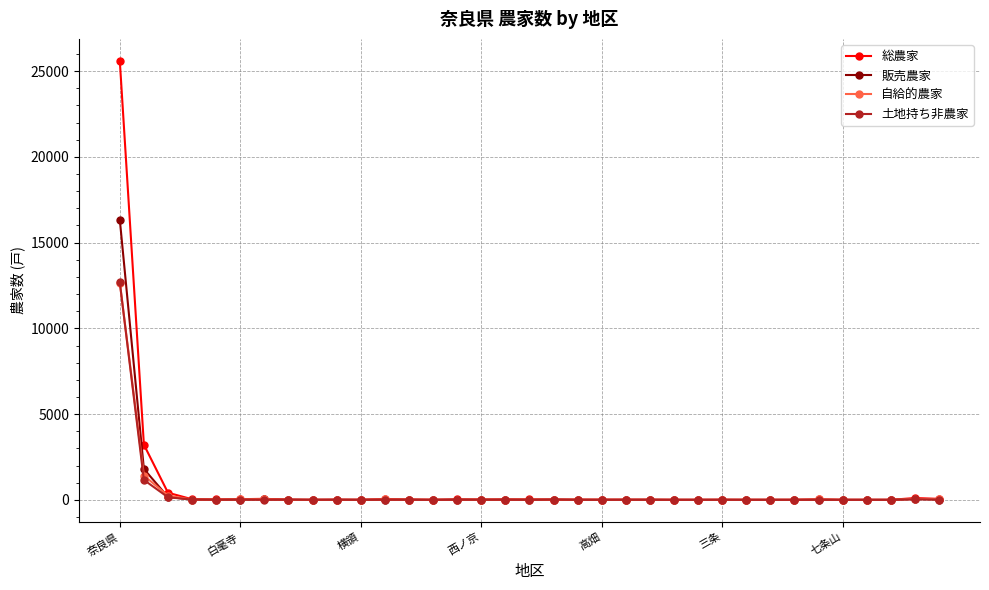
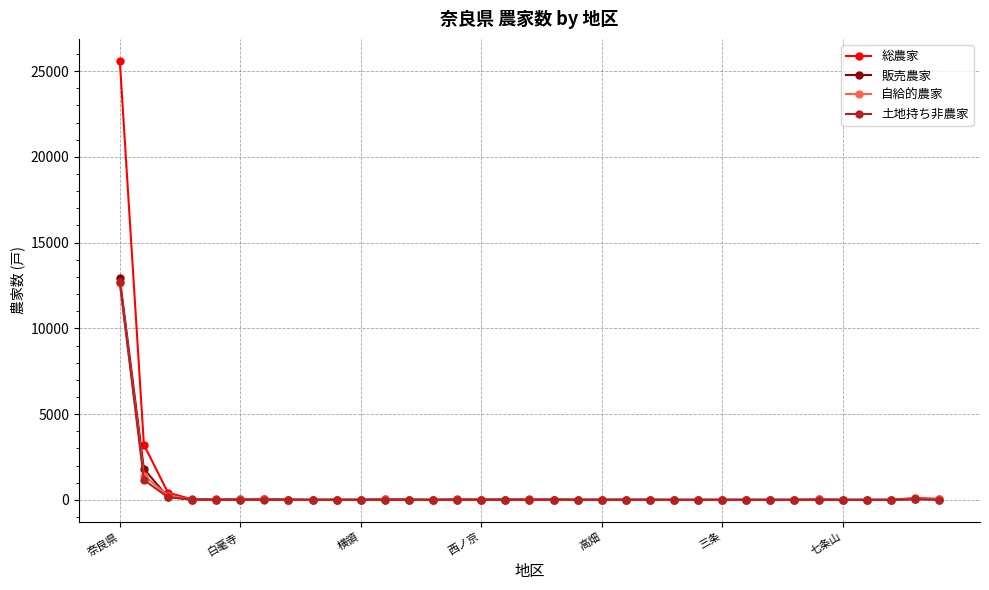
販売農家, 奈良県: 16300 -> 12900
